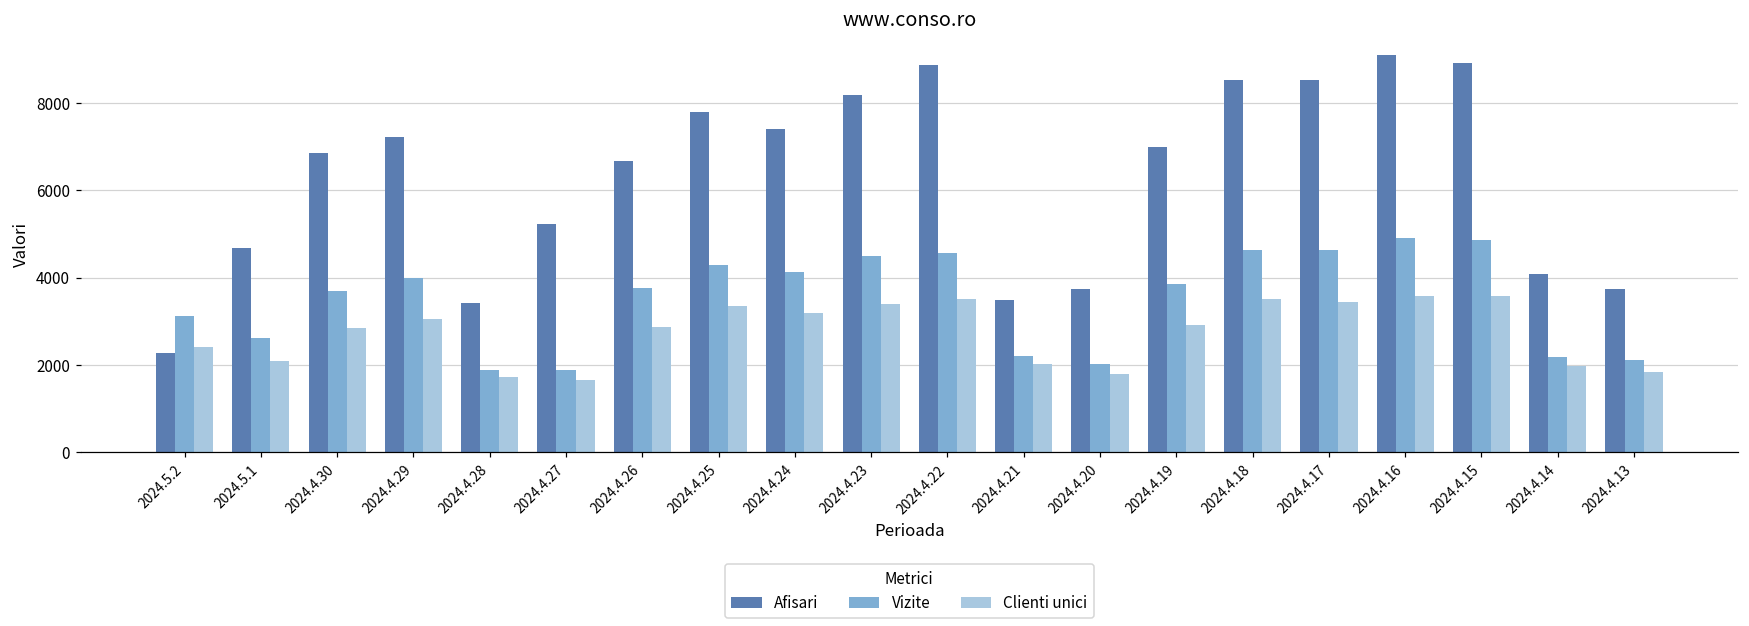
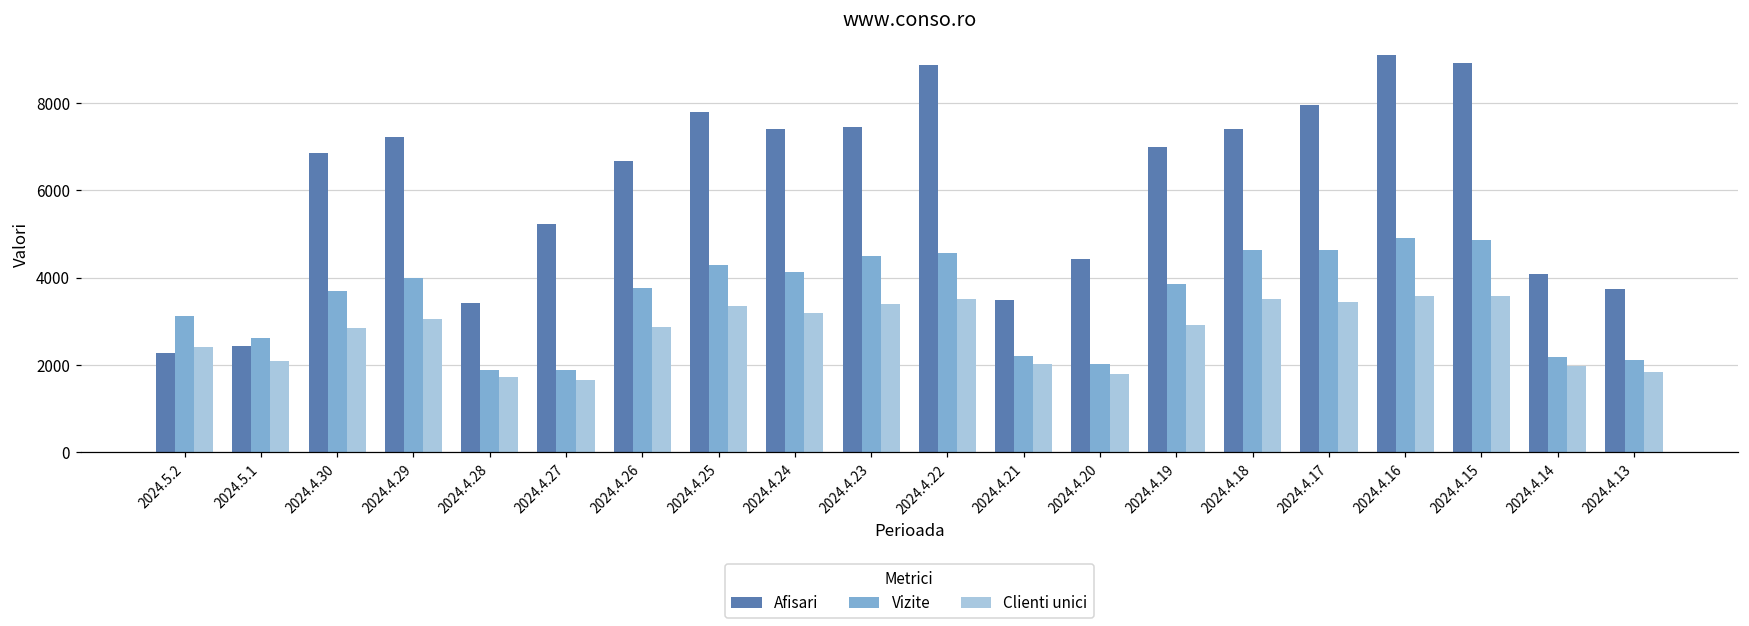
Afisari, 2024.5.1: 4700 -> 2400
Afisari, 2024.4.23: 8200 -> 7400
Afisari, 2024.4.20: 3700 -> 4400
Afisari, 2024.4.18: 8500 -> 7400
Afisari, 2024.4.17: 8500 -> 7900
